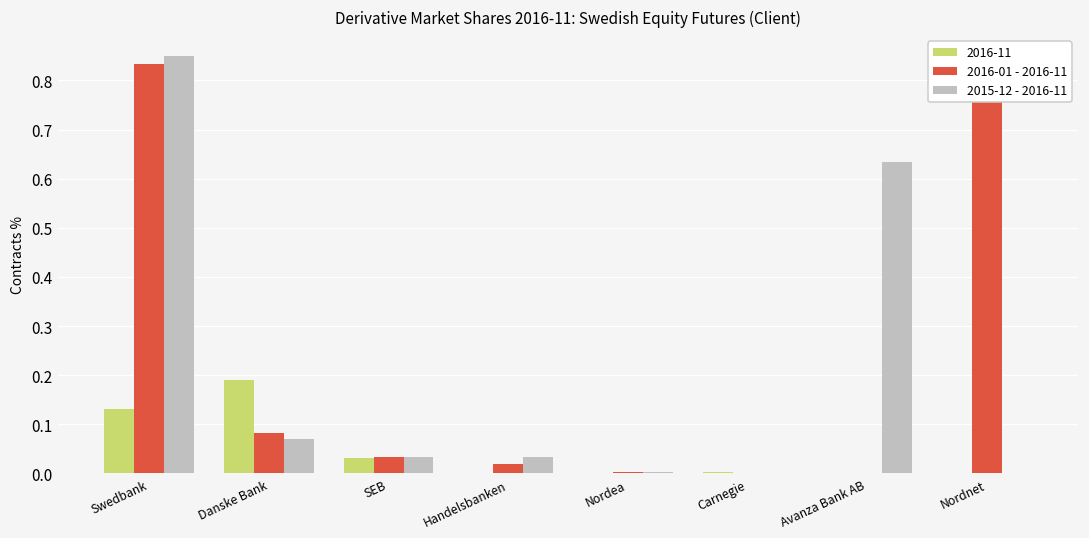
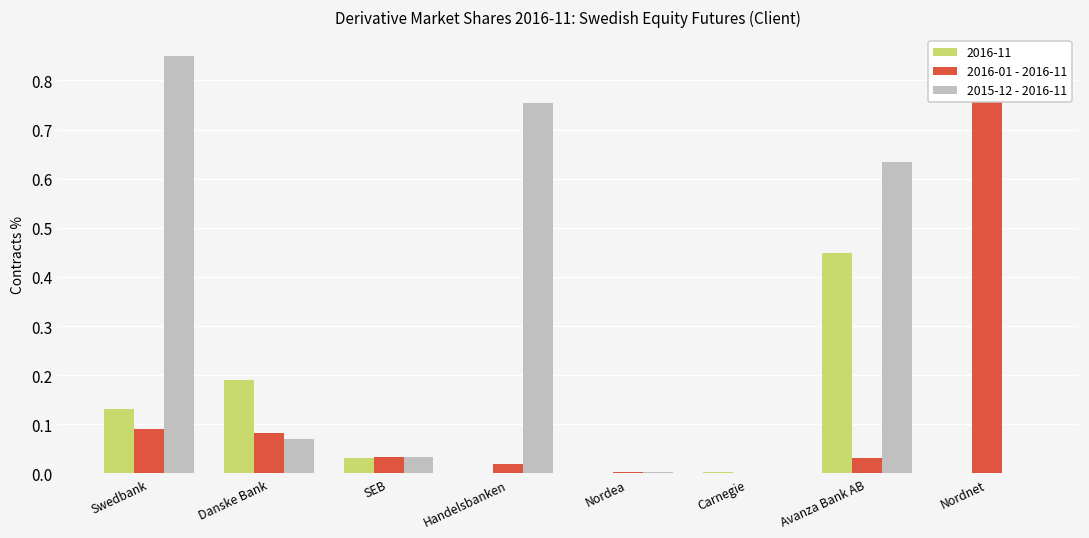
2016-01 - 2016-11, Swedbank: 0.83 -> 0.09
2015-12 - 2016-11, Handelsbanken: 0.03 -> 0.75
2016-11, Avanza Bank AB: 0.00 -> 0.45
2016-01 - 2016-11, Avanza Bank AB: 0.00 -> 0.03
